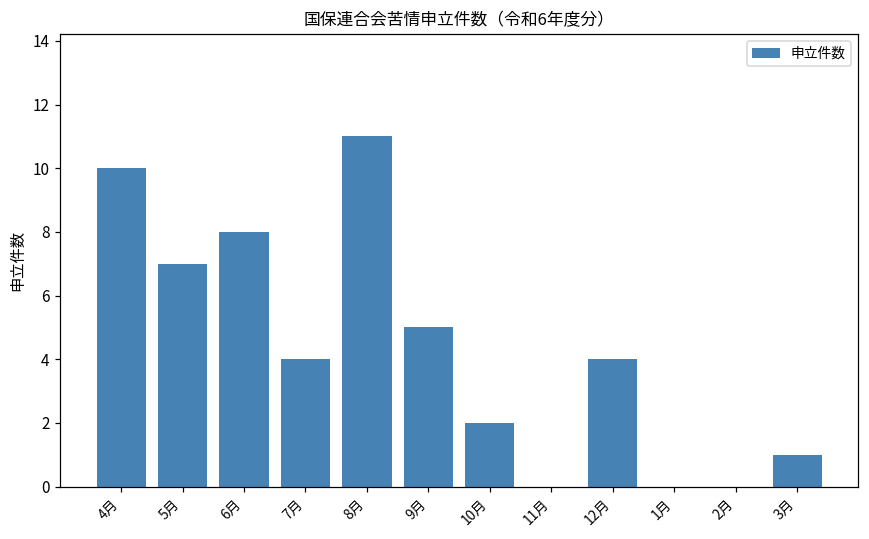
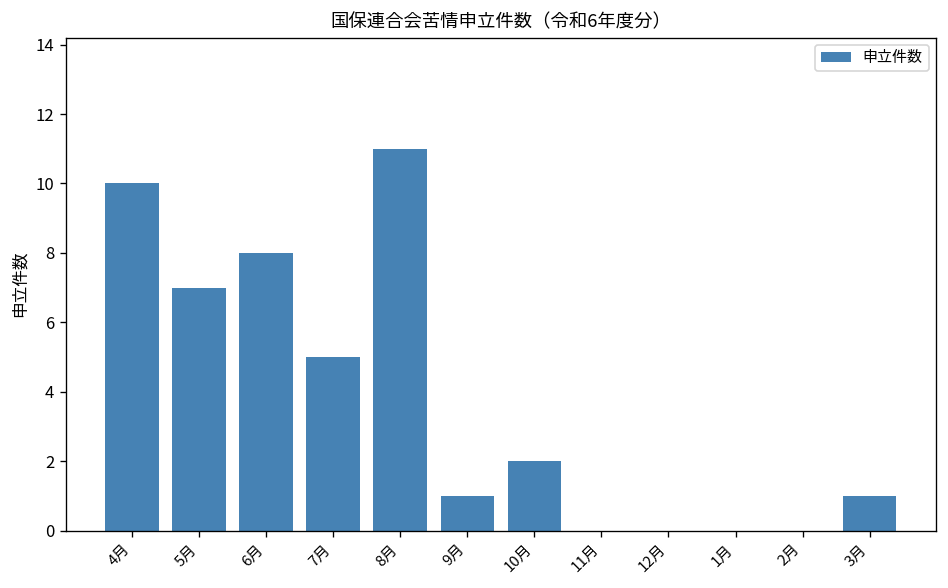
7月: 4 -> 5
9月: 5 -> 1
12月: 4 -> 0
